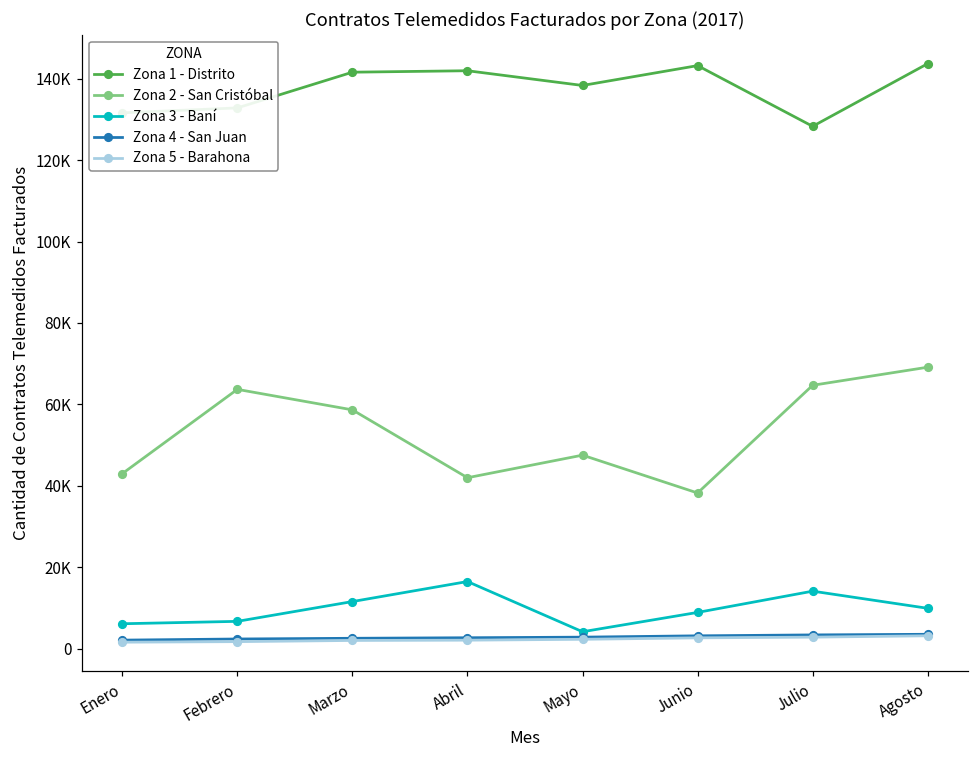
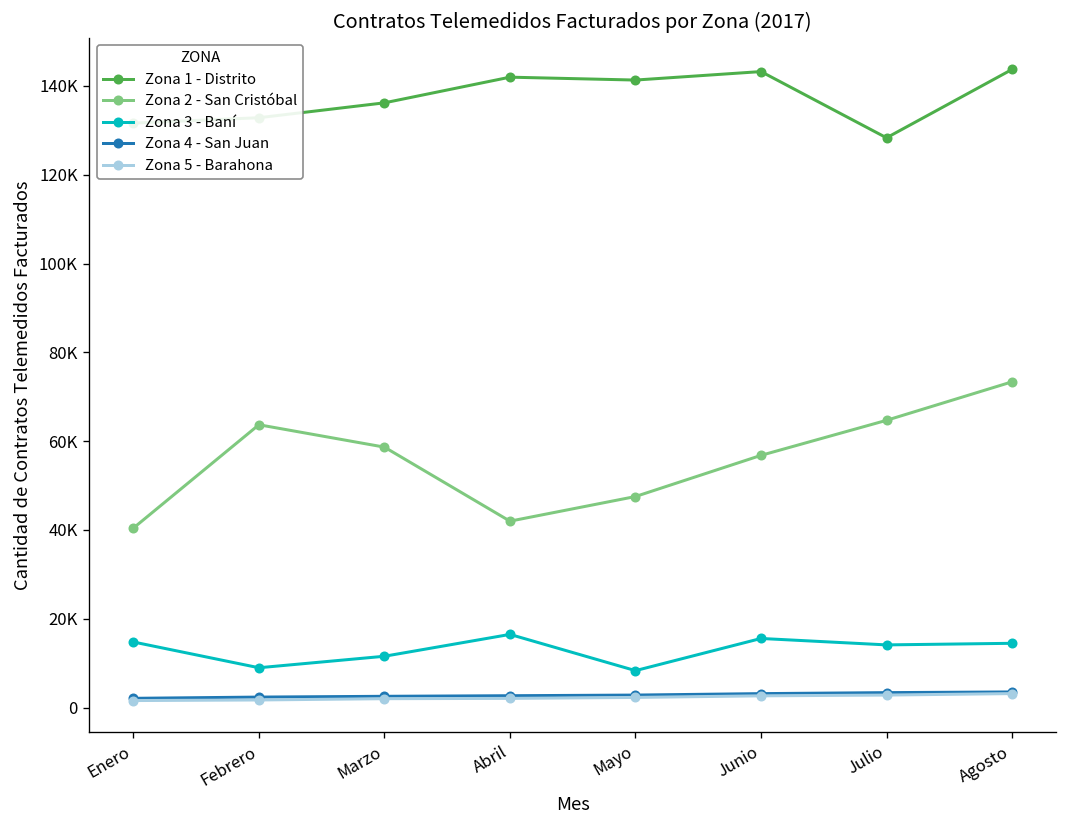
Zona 2 - San Cristóbal, Enero: 43000 -> 40000
Zona 3 - Baní, Enero: 6000 -> 15000
Zona 3 - Baní, Febrero: 7000 -> 9000
Zona 1 - Distrito, Marzo: 142000 -> 136000
Zona 1 - Distrito, Mayo: 138000 -> 141000
Zona 3 - Baní, Mayo: 4000 -> 8000
Zona 2 - San Cristóbal, Junio: 38000 -> 57000
Zona 3 - Baní, Junio: 9000 -> 16000
Zona 2 - San Cristóbal, Agosto: 69000 -> 73000
Zona 3 - Baní, Agosto: 10000 -> 14000
